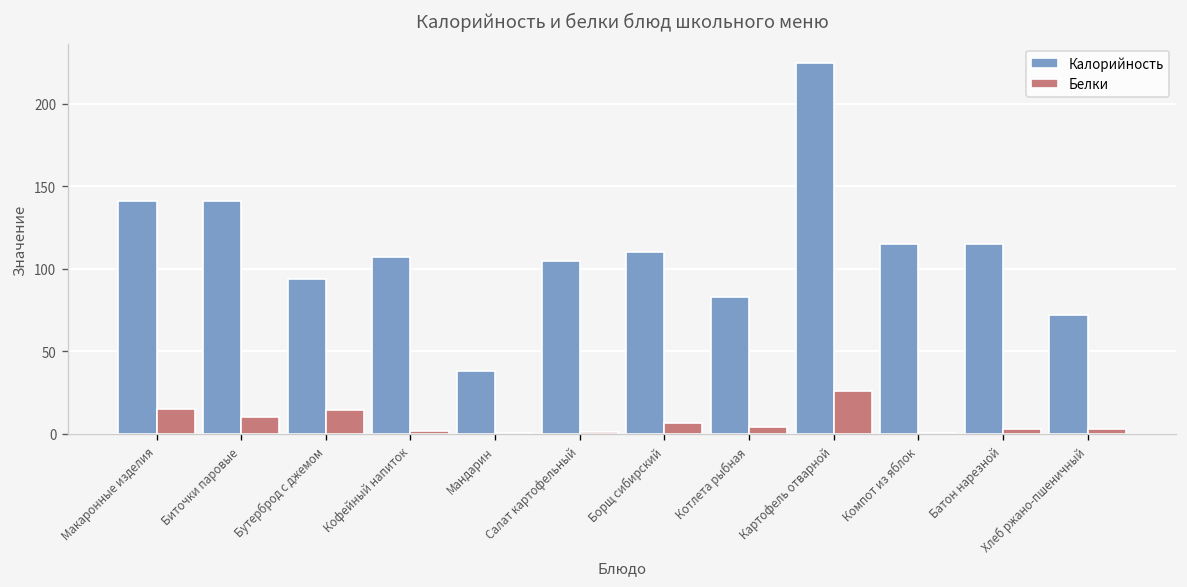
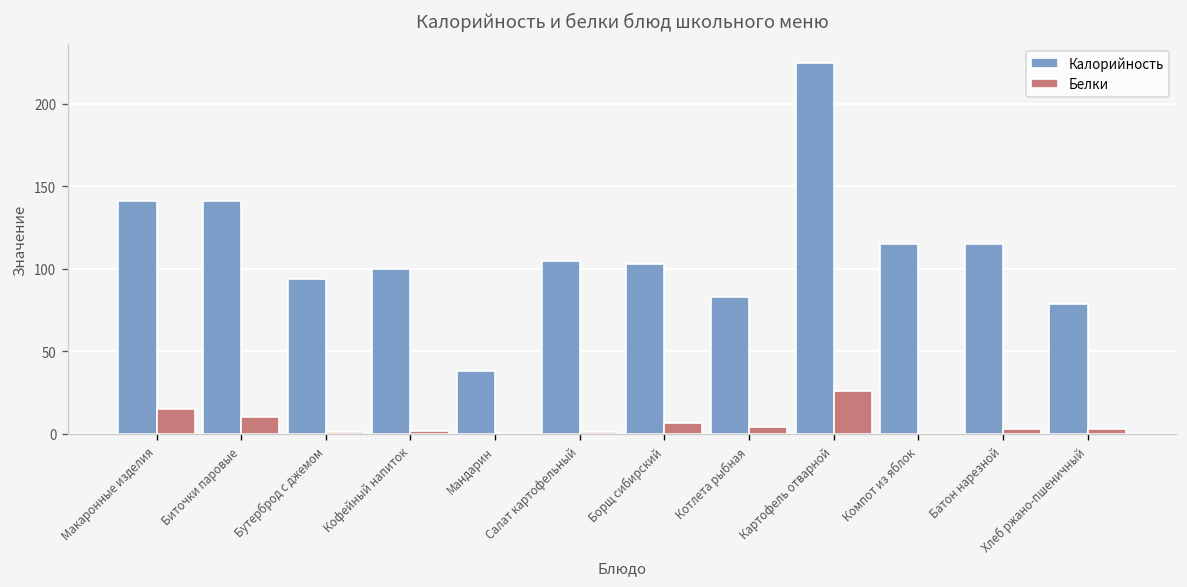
Белки, Бутерброд с джемом: 14 -> 1
Калорийность, Кофейный напиток: 107 -> 100
Калорийность, Борщ сибирский: 110 -> 103
Калорийность, Хлеб ржано-пшеничный: 72 -> 79
